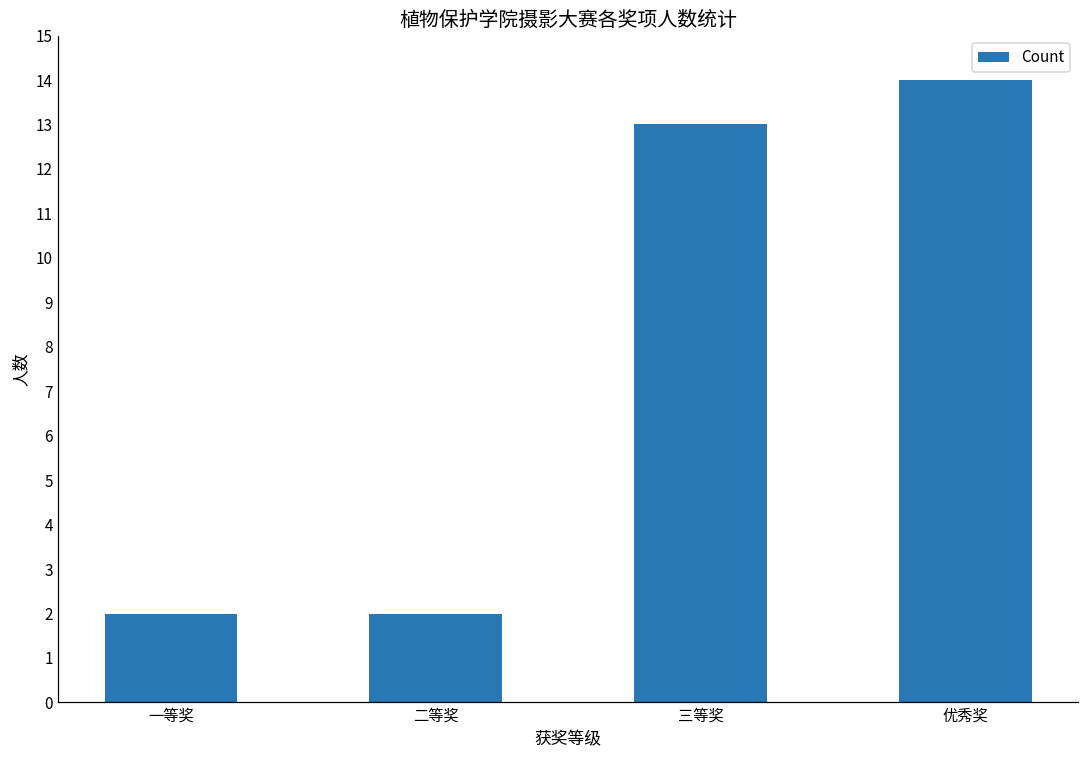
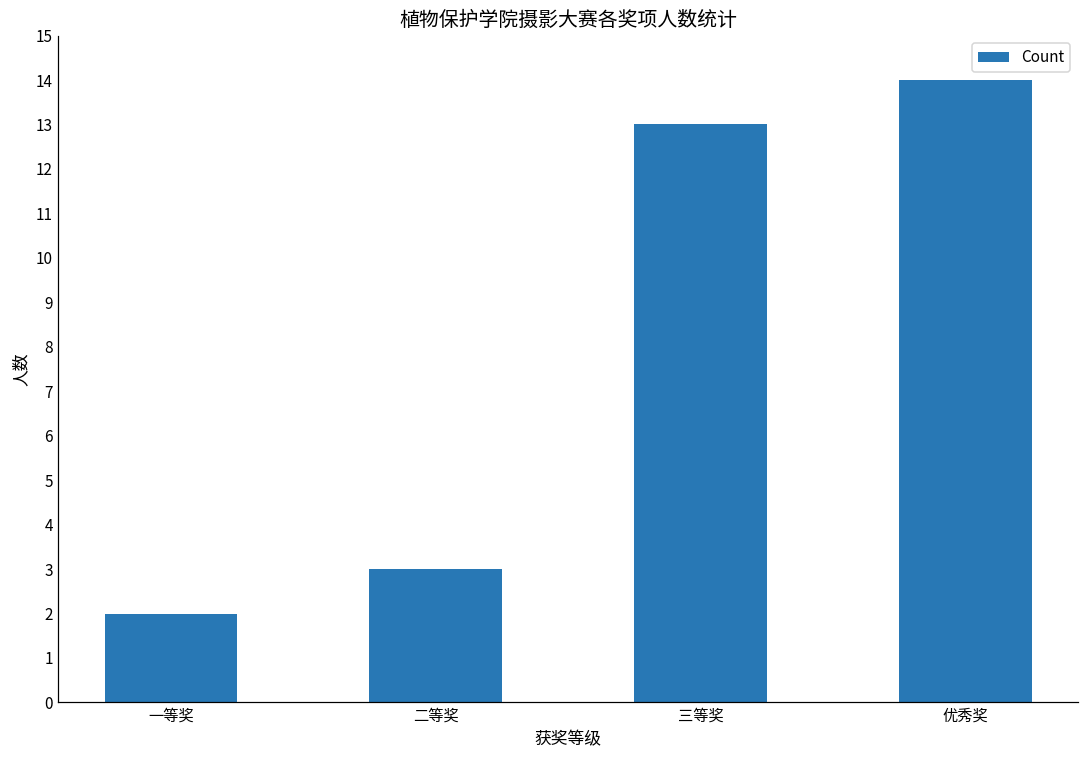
二等奖: 2 -> 3
